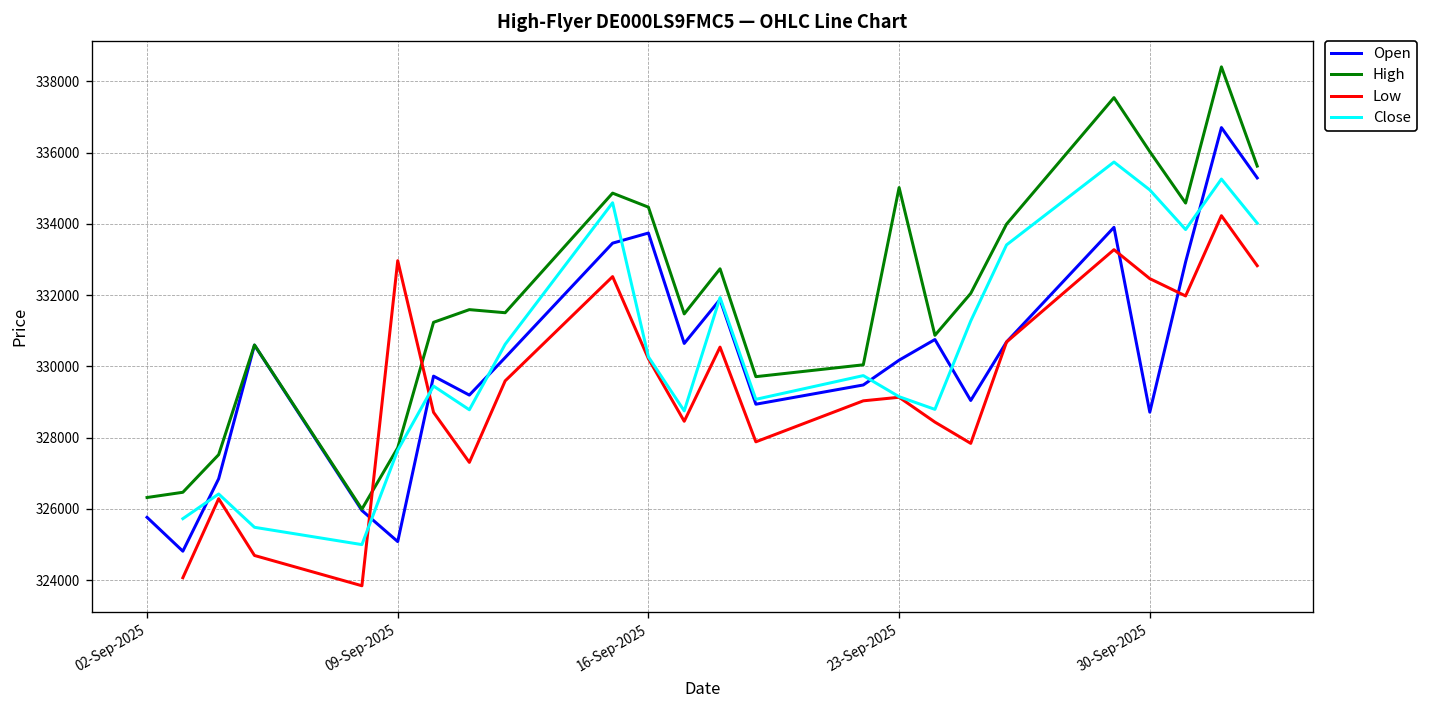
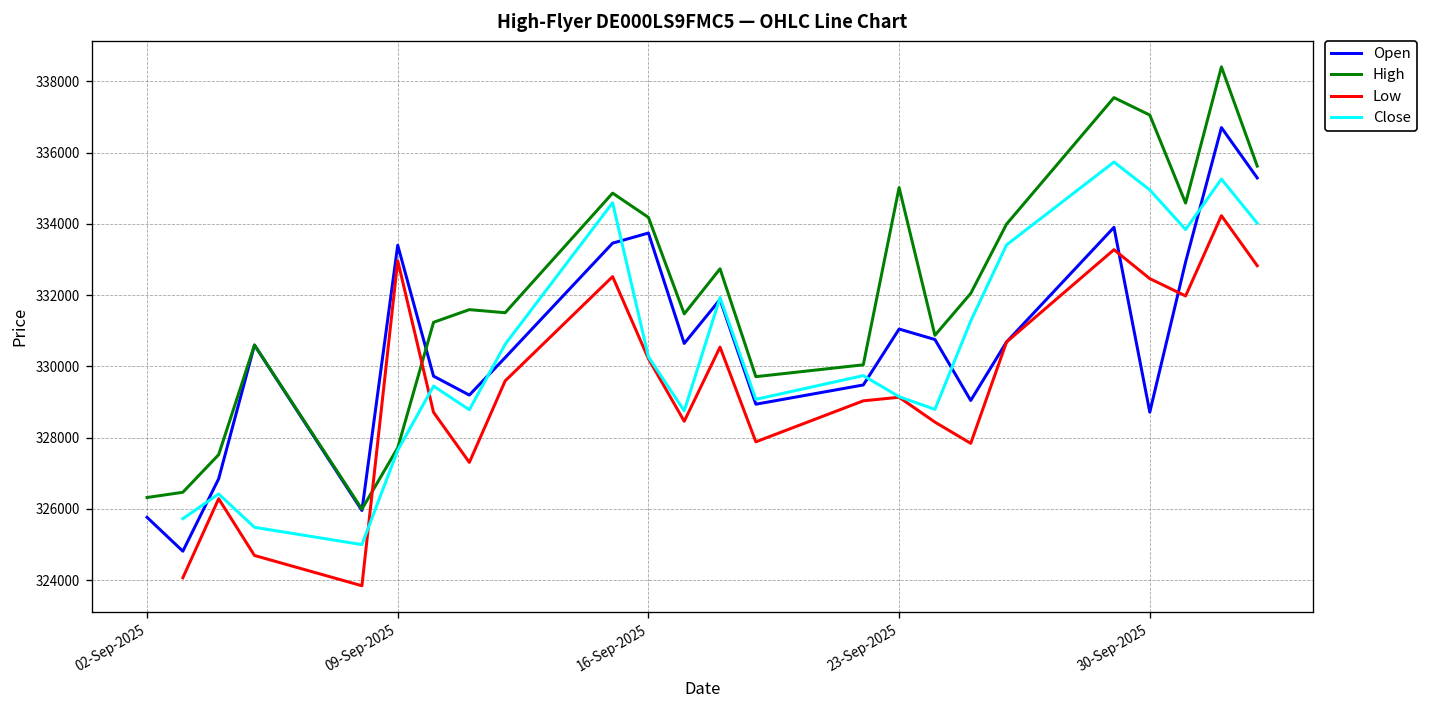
Open, 09-Sep-2025: 325100 -> 333400
High, 16-Sep-2025: 334500 -> 334200
Open, 23-Sep-2025: 330200 -> 331000
High, 30-Sep-2025: 336000 -> 337100
